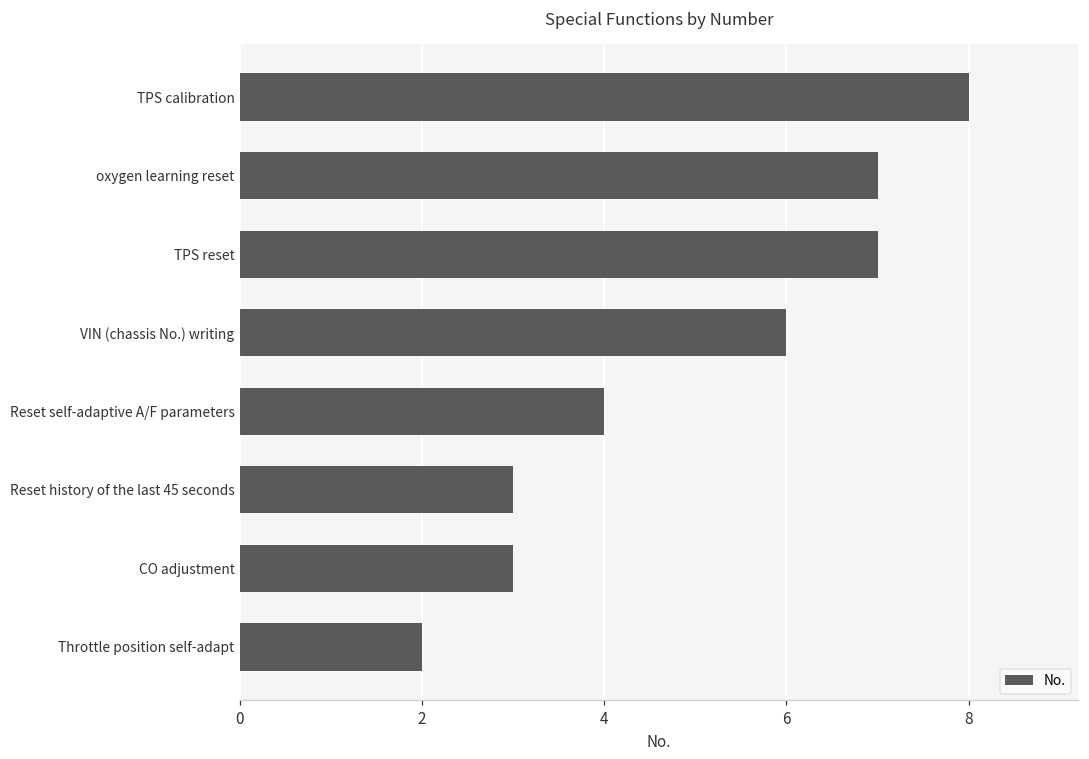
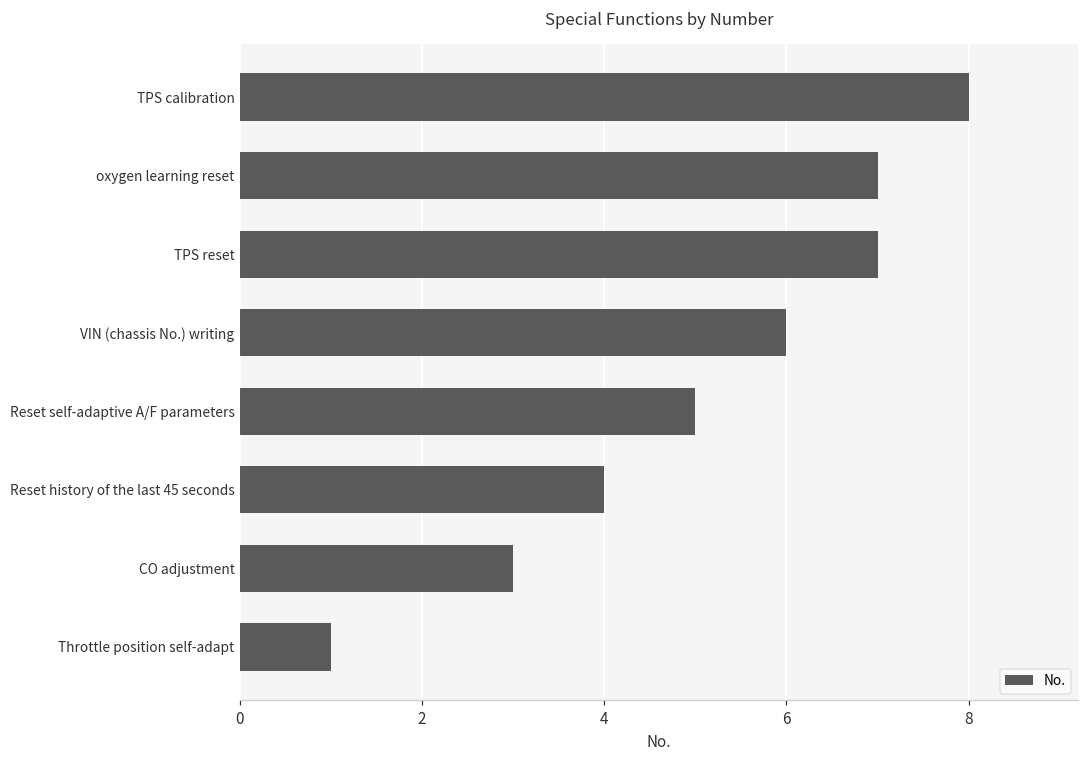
Reset self-adaptive A/F parameters: 4 -> 5
Reset history of the last 45 seconds: 3 -> 4
Throttle position self-adapt: 2 -> 1
